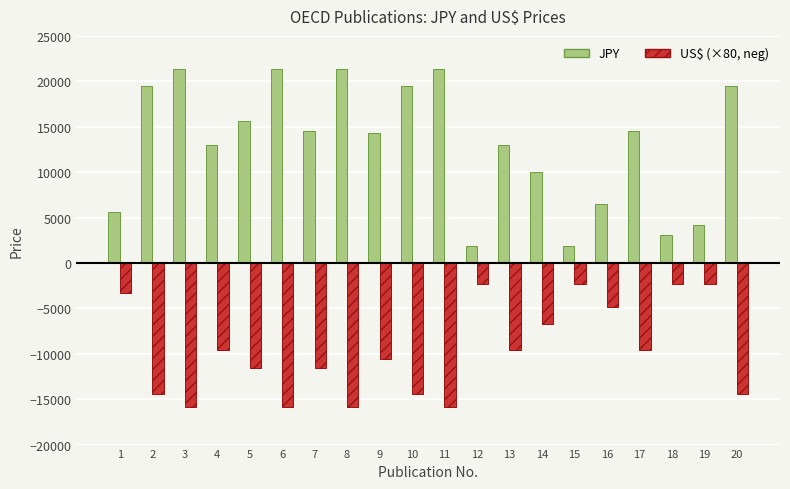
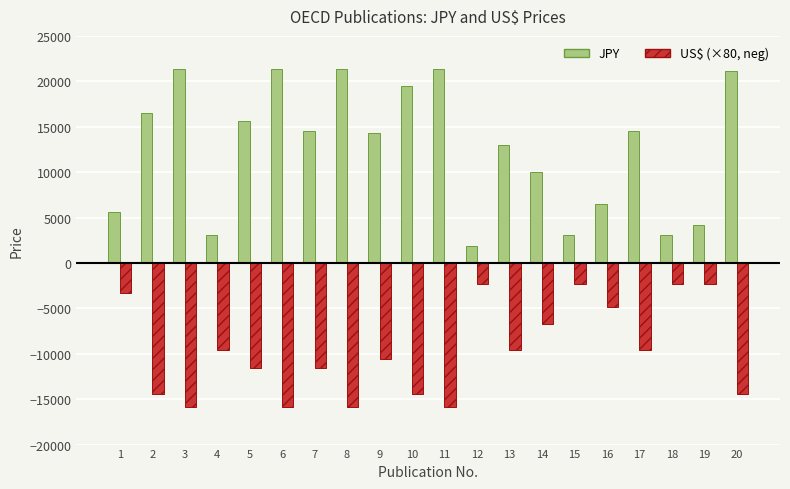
JPY, 2: 20000 -> 17000
JPY, 4: 13000 -> 3000
JPY, 15: 2000 -> 3000
JPY, 20: 20000 -> 21000
